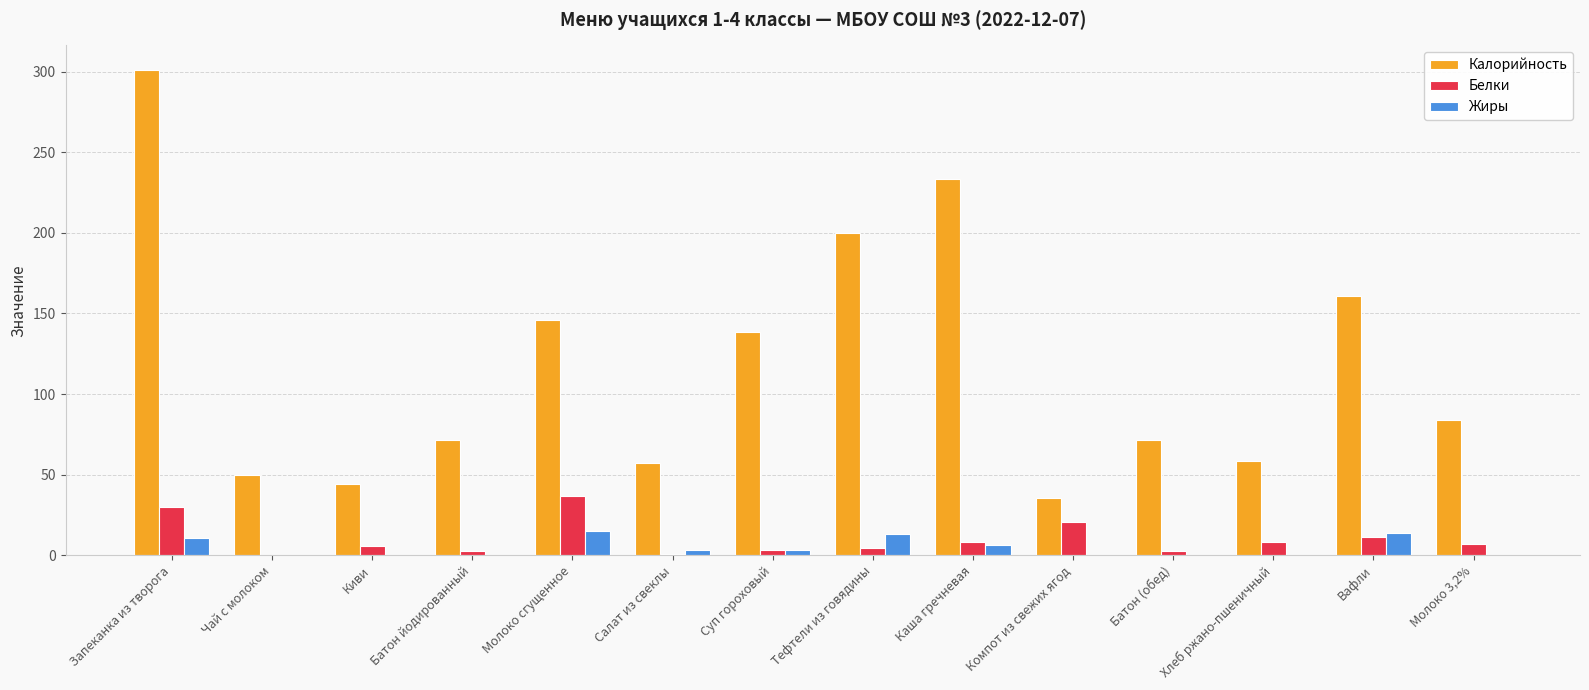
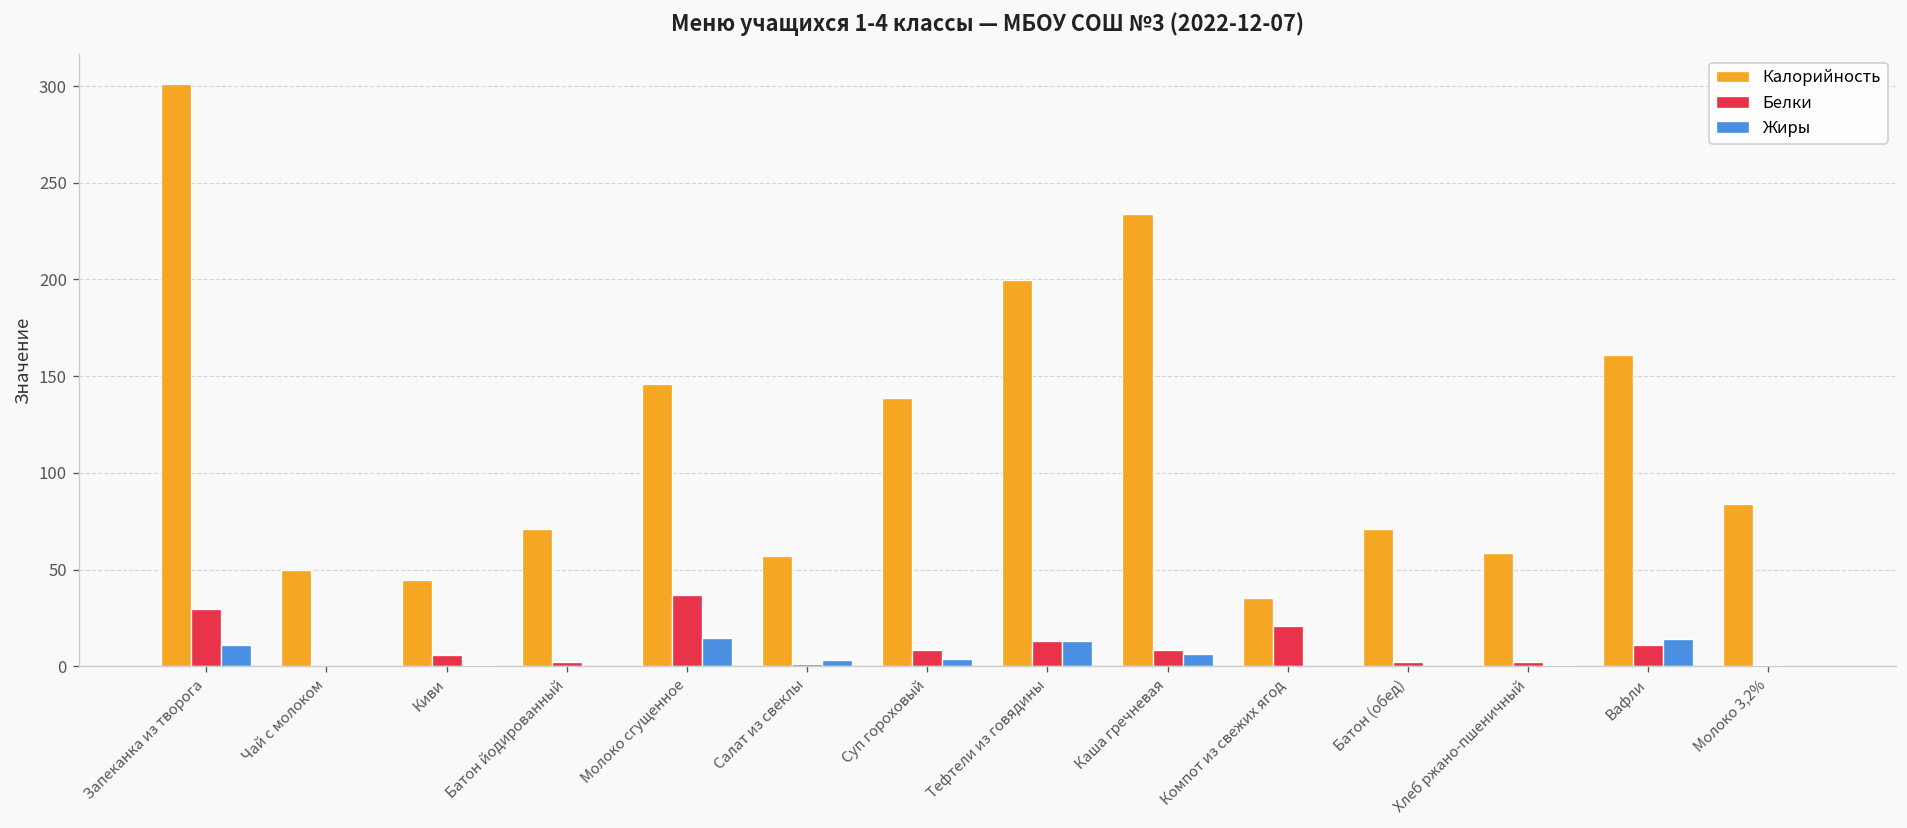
Белки, Суп гороховый: 3 -> 8
Белки, Тефтели из говядины: 4 -> 13
Белки, Хлеб ржано-пшеничный: 8 -> 2
Белки, Молоко 3,2%: 7 -> 0
